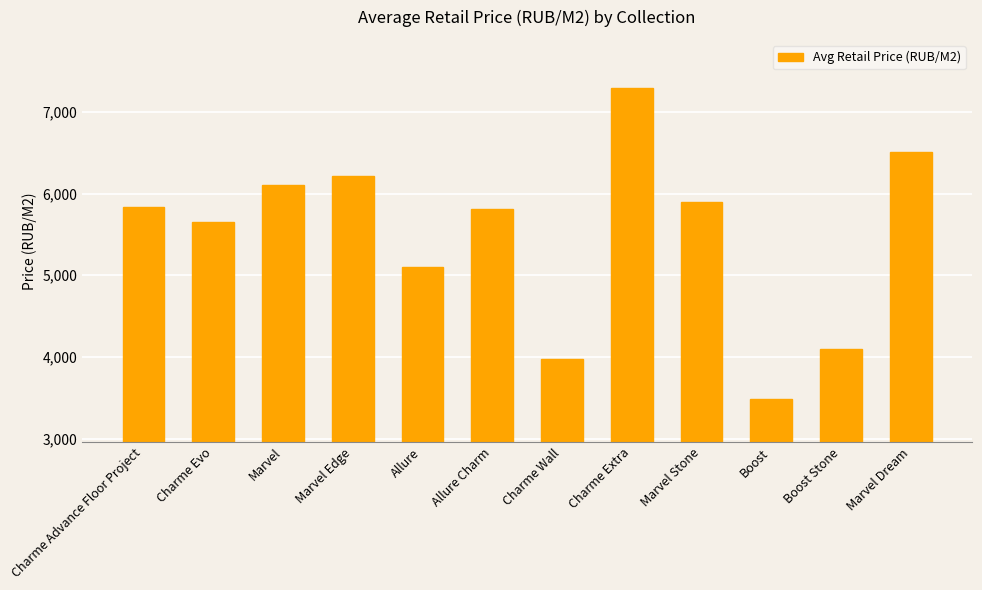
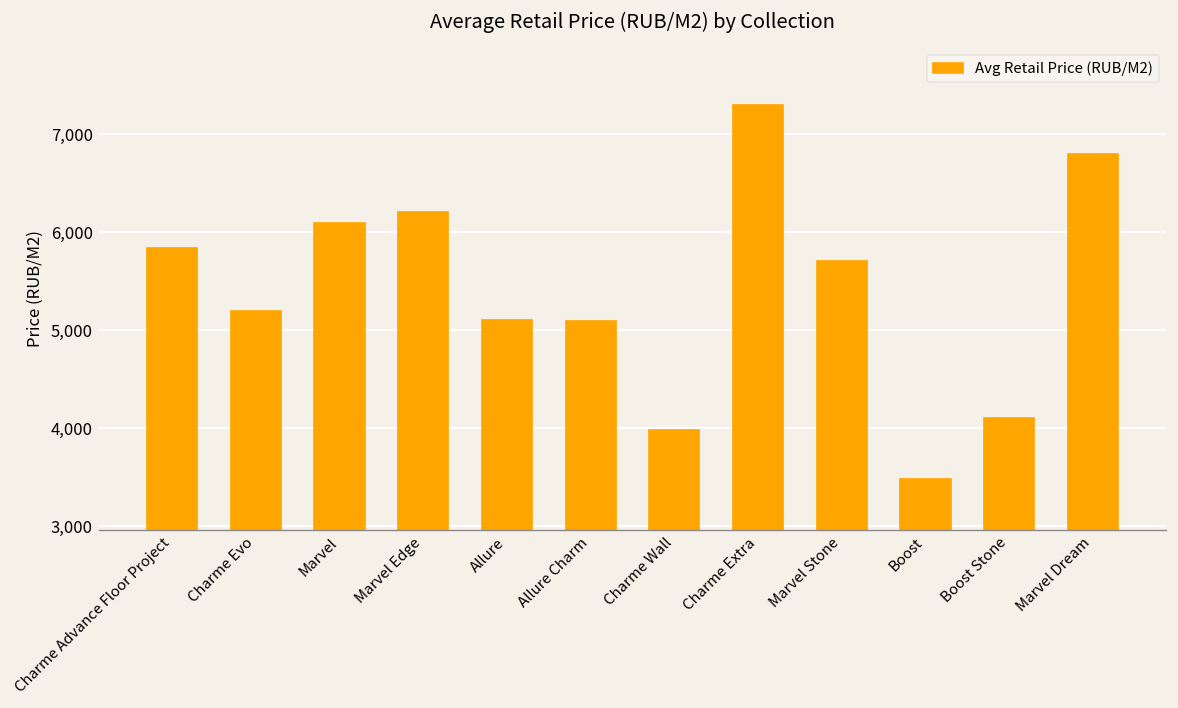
Charme Evo: 5,700 -> 5,200
Allure Charm: 5,800 -> 5,100
Marvel Stone: 5,900 -> 5,700
Marvel Dream: 6,500 -> 6,800
